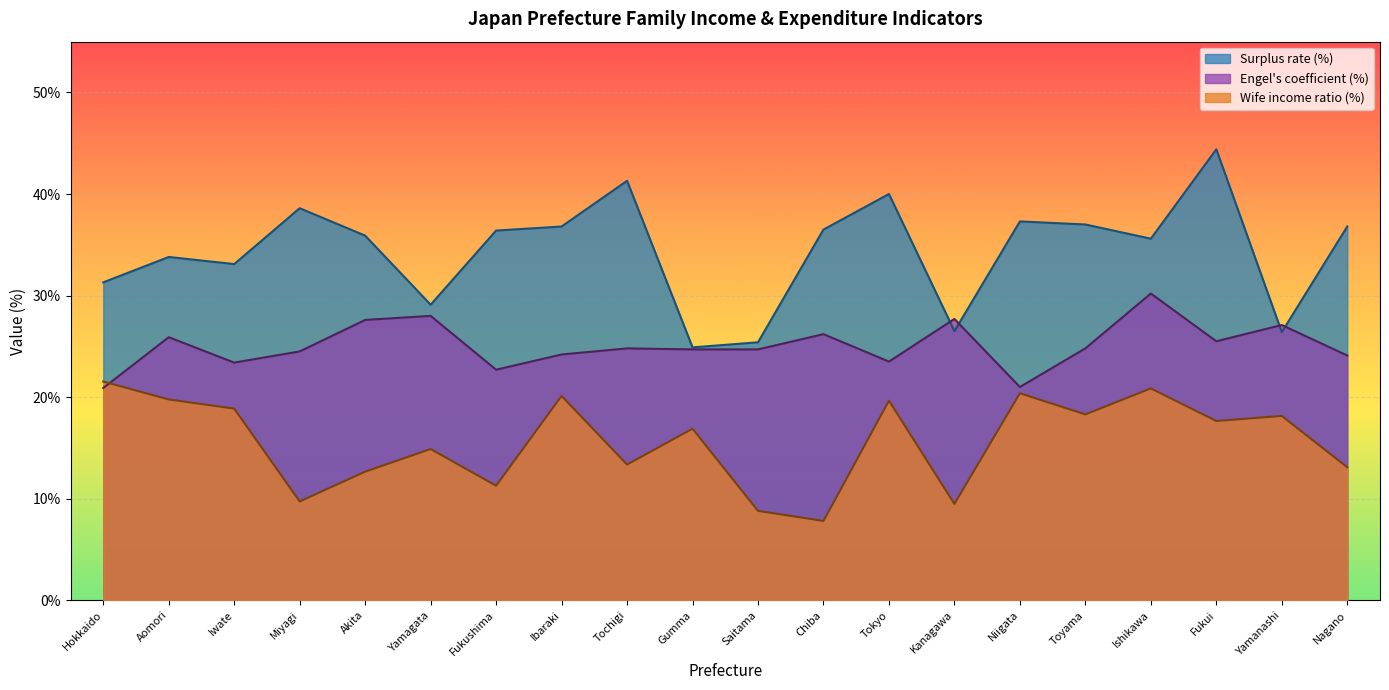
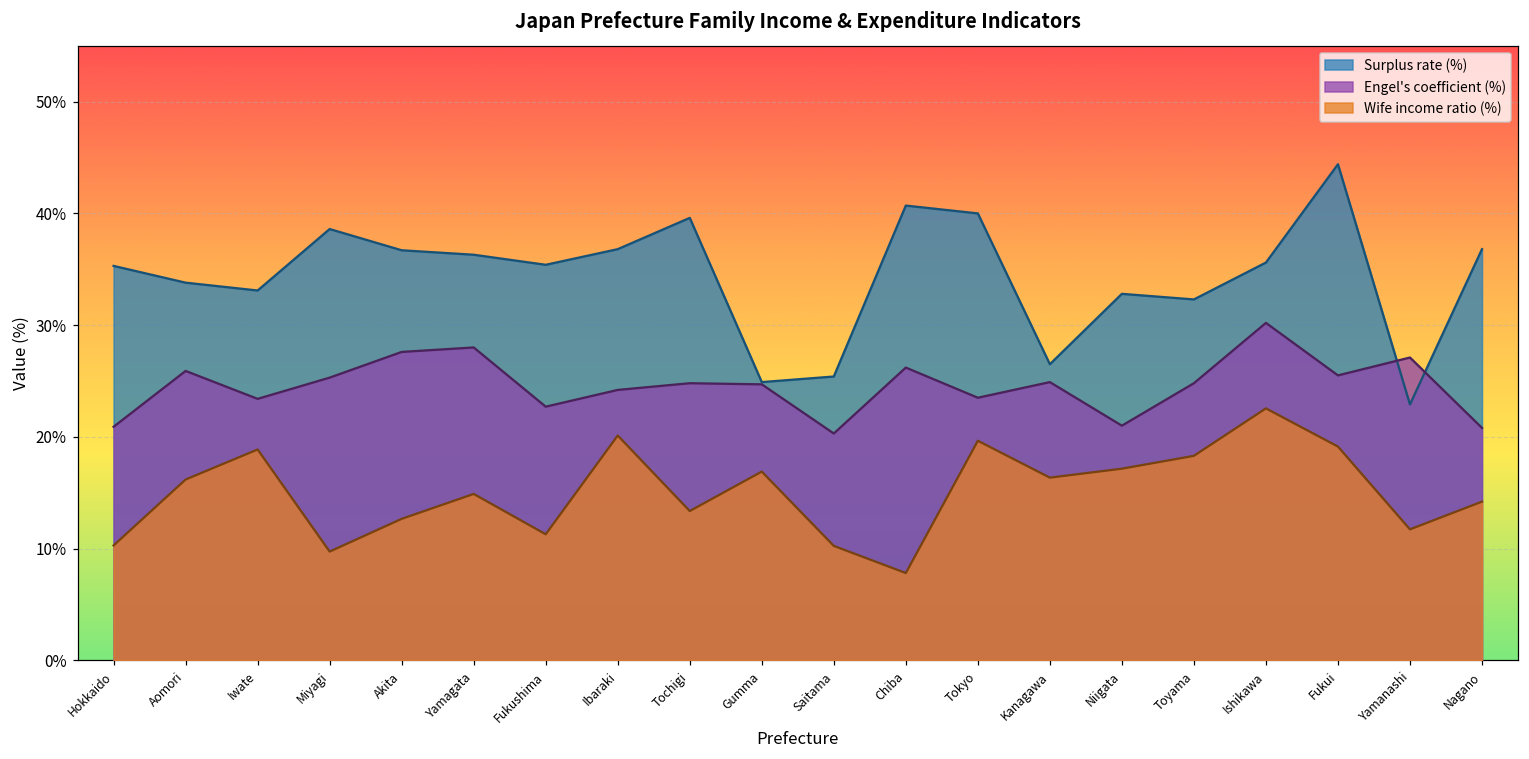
Surplus rate (%), Hokkaido: 31.3% -> 35.3%
Wife income ratio (%), Hokkaido: 21.5% -> 10.3%
Wife income ratio (%), Aomori: 19.8% -> 16.2%
Engel's coefficient (%), Miyagi: 24.5% -> 25.3%
Surplus rate (%), Akita: 35.9% -> 36.7%
Surplus rate (%), Yamagata: 29.1% -> 36.3%
Surplus rate (%), Fukushima: 36.4% -> 35.4%
Surplus rate (%), Tochigi: 41.3% -> 39.6%
Engel's coefficient (%), Saitama: 24.7% -> 20.3%
Wife income ratio (%), Saitama: 8.8% -> 10.2%
Surplus rate (%), Chiba: 36.5% -> 40.7%
Engel's coefficient (%), Kanagawa: 27.7% -> 24.9%
Wife income ratio (%), Kanagawa: 9.5% -> 16.4%
Surplus rate (%), Niigata: 37.3% -> 32.8%
Wife income ratio (%), Niigata: 20.4% -> 17.2%
Surplus rate (%), Toyama: 37.0% -> 32.3%
Wife income ratio (%), Ishikawa: 20.9% -> 22.6%
Wife income ratio (%), Fukui: 17.7% -> 19.1%
Surplus rate (%), Yamanashi: 26.4% -> 22.9%
Wife income ratio (%), Yamanashi: 18.2% -> 11.7%
Engel's coefficient (%), Nagano: 24.1% -> 20.8%
Wife income ratio (%), Nagano: 13.1% -> 14.2%
